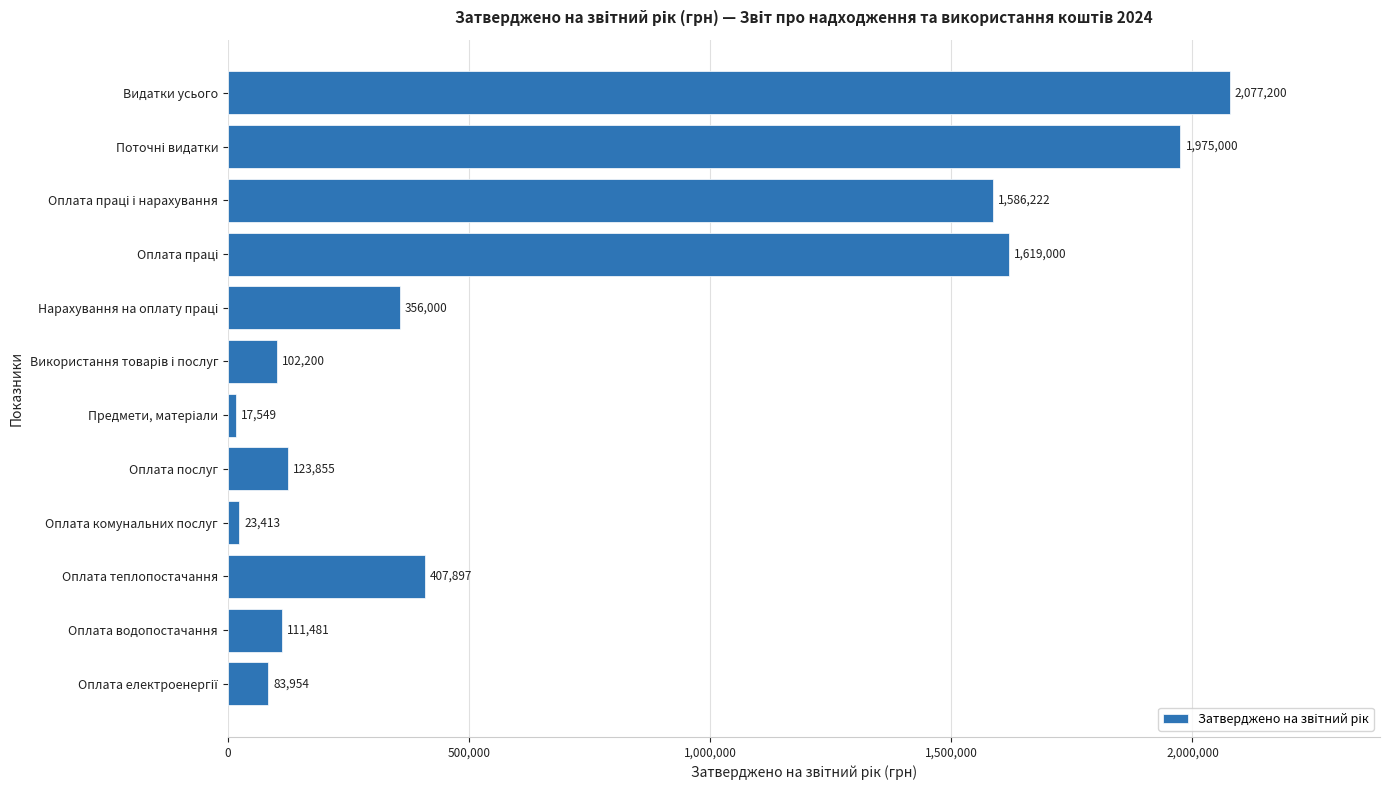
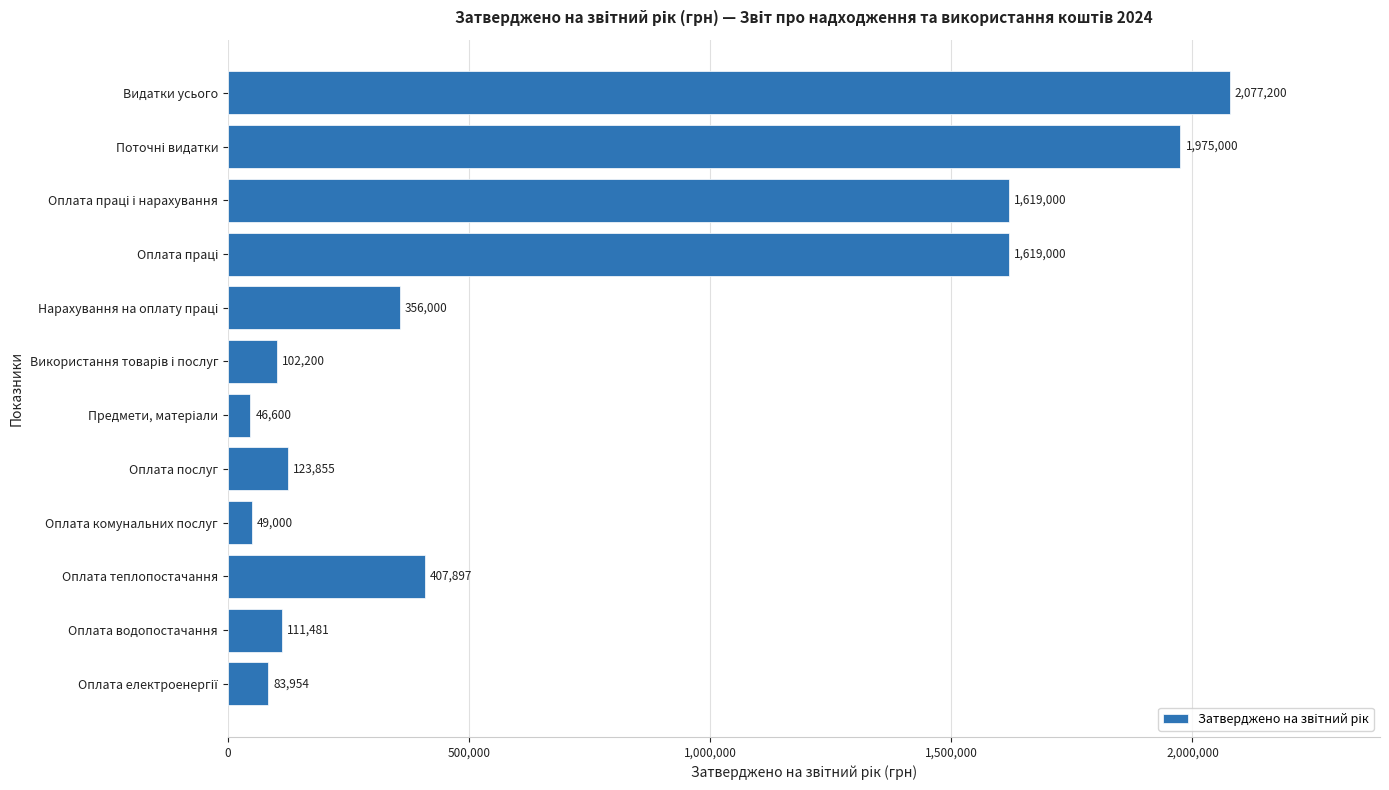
Оплата праці і нарахування: 1,586,222 -> 1,619,000
Предмети, матеріали: 17,549 -> 46,600
Оплата комунальних послуг: 23,413 -> 49,000
